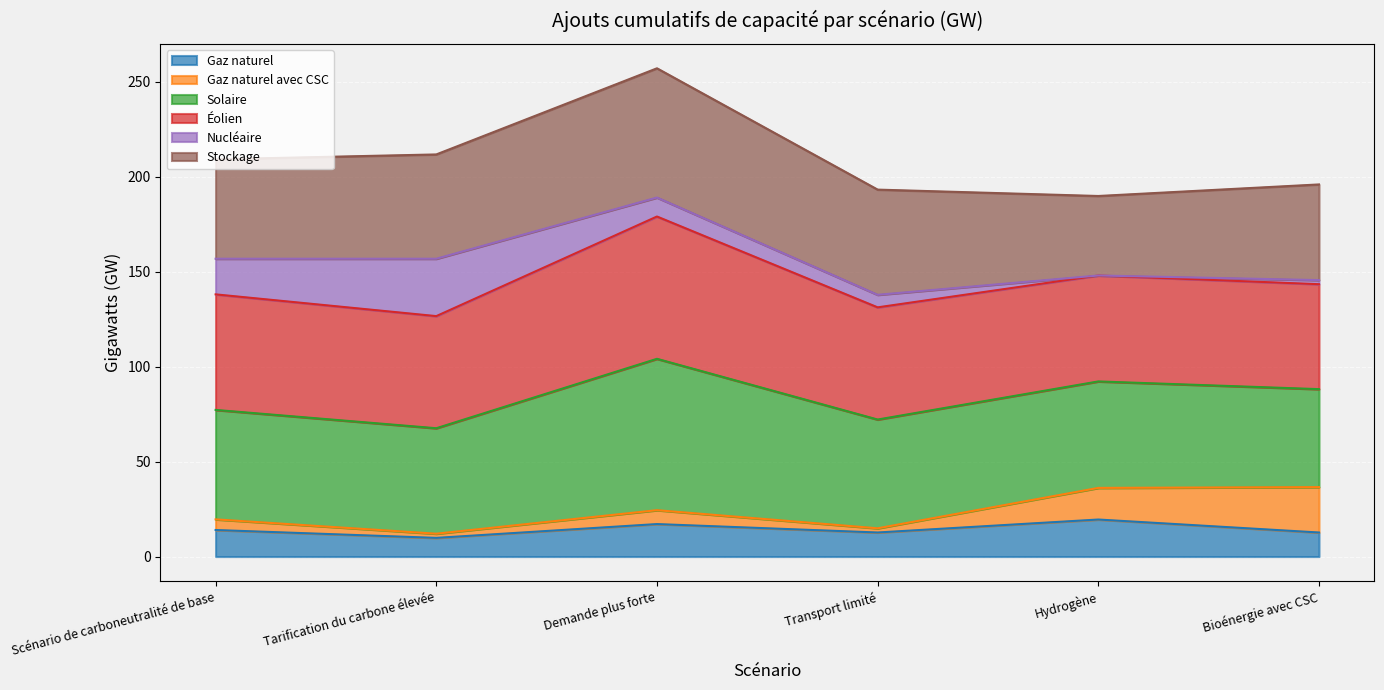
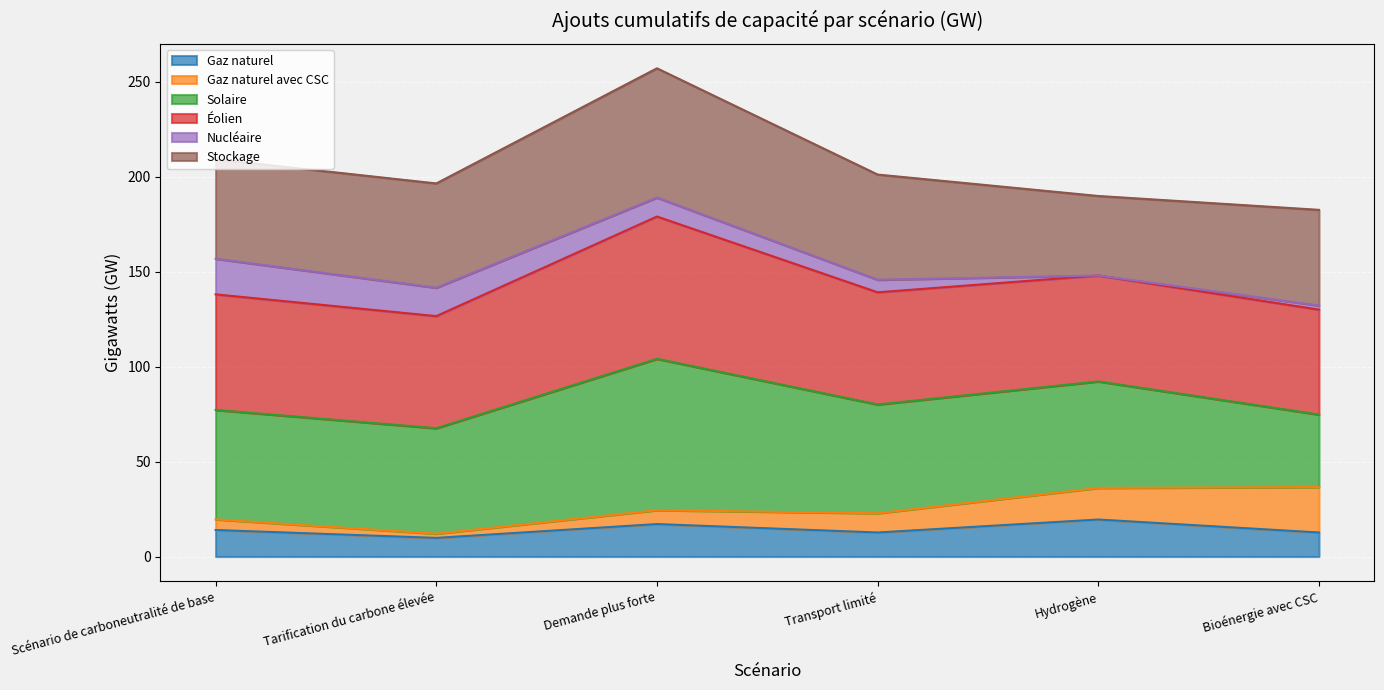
Nucléaire, Tarification du carbone élevée: 30 -> 15
Gaz naturel avec CSC, Transport limité: 2 -> 10
Solaire, Bioénergie avec CSC: 52 -> 38
